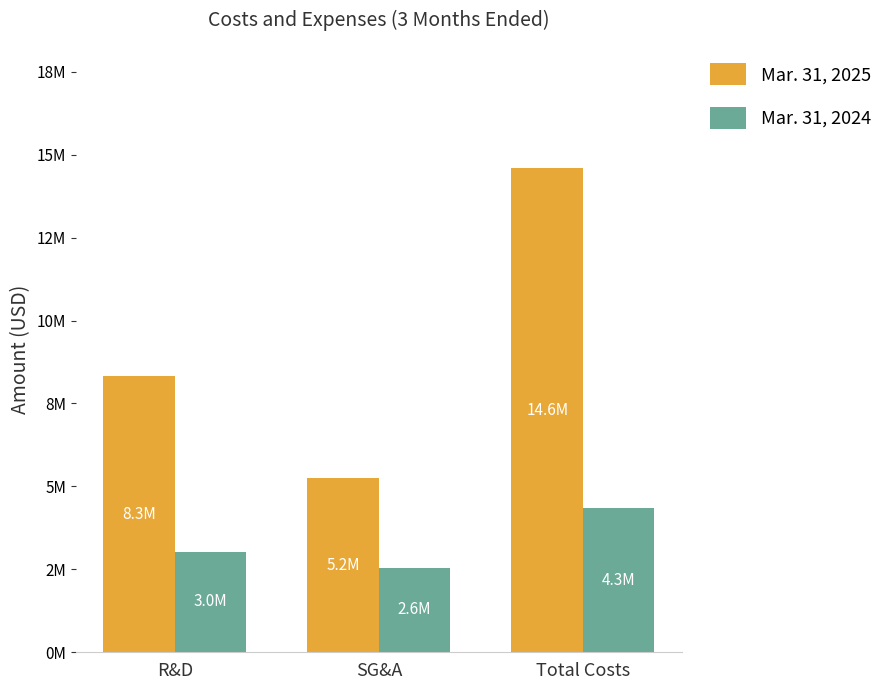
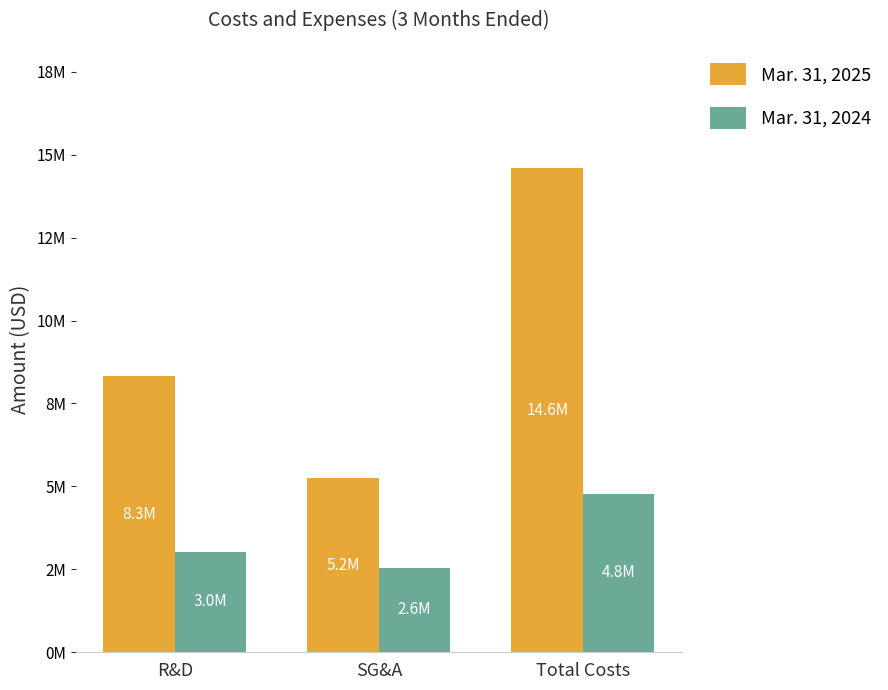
Mar. 31, 2024, Total Costs: 4.3M -> 4.8M
